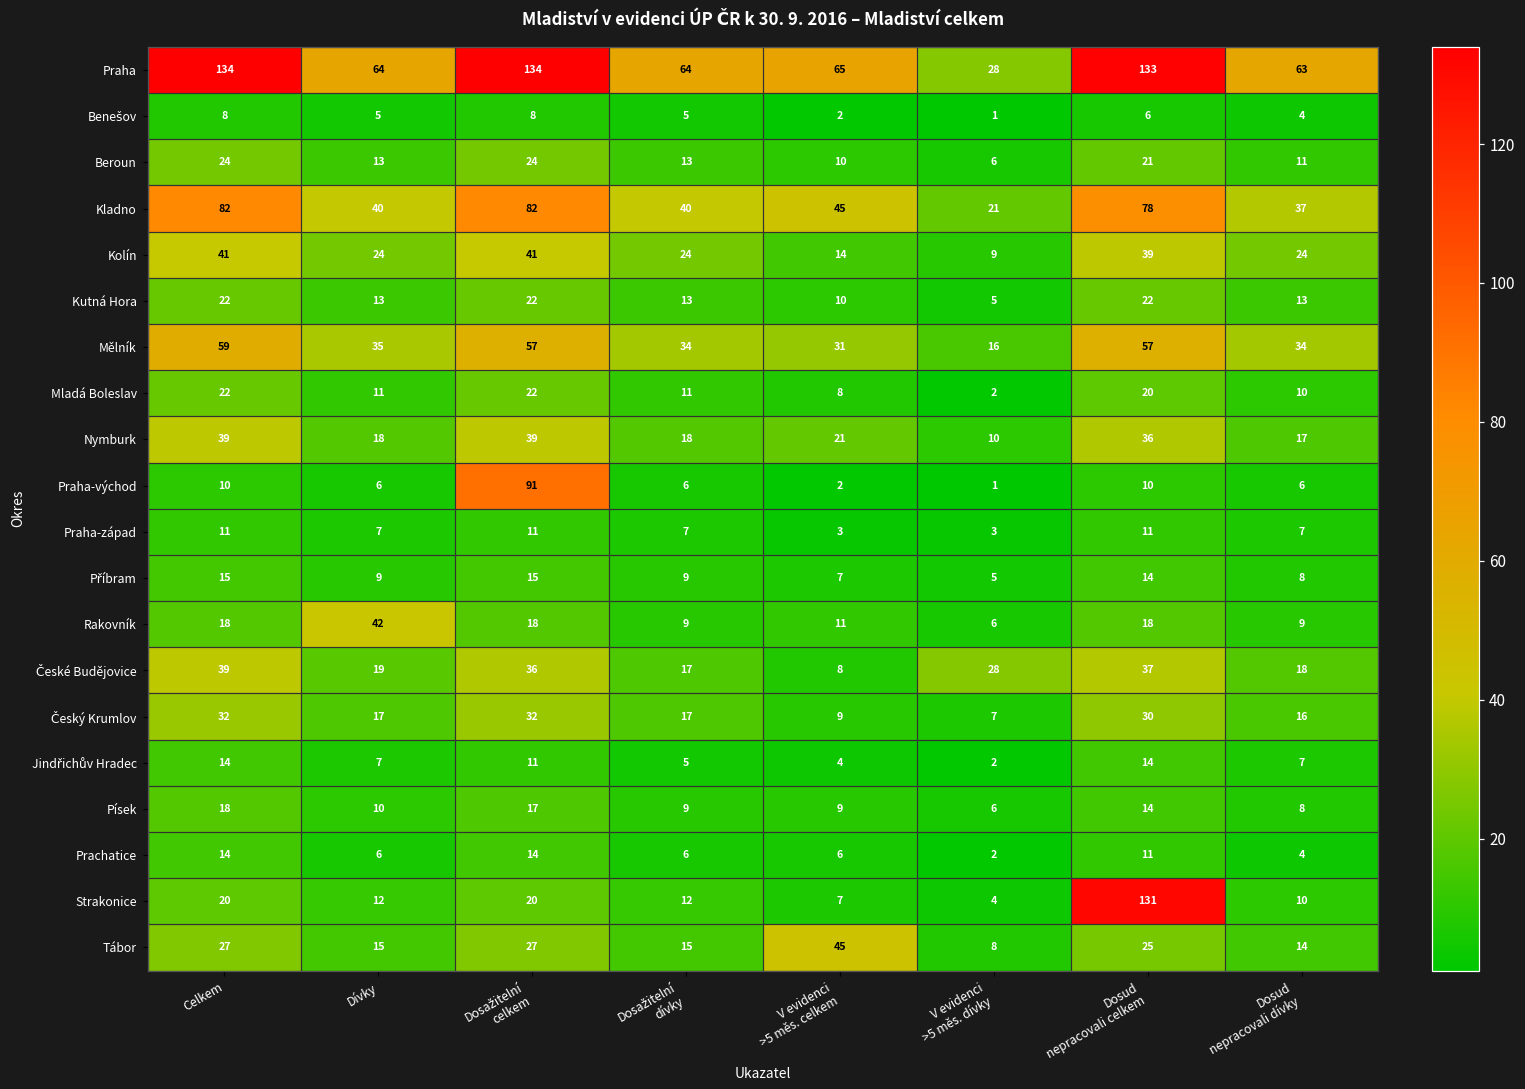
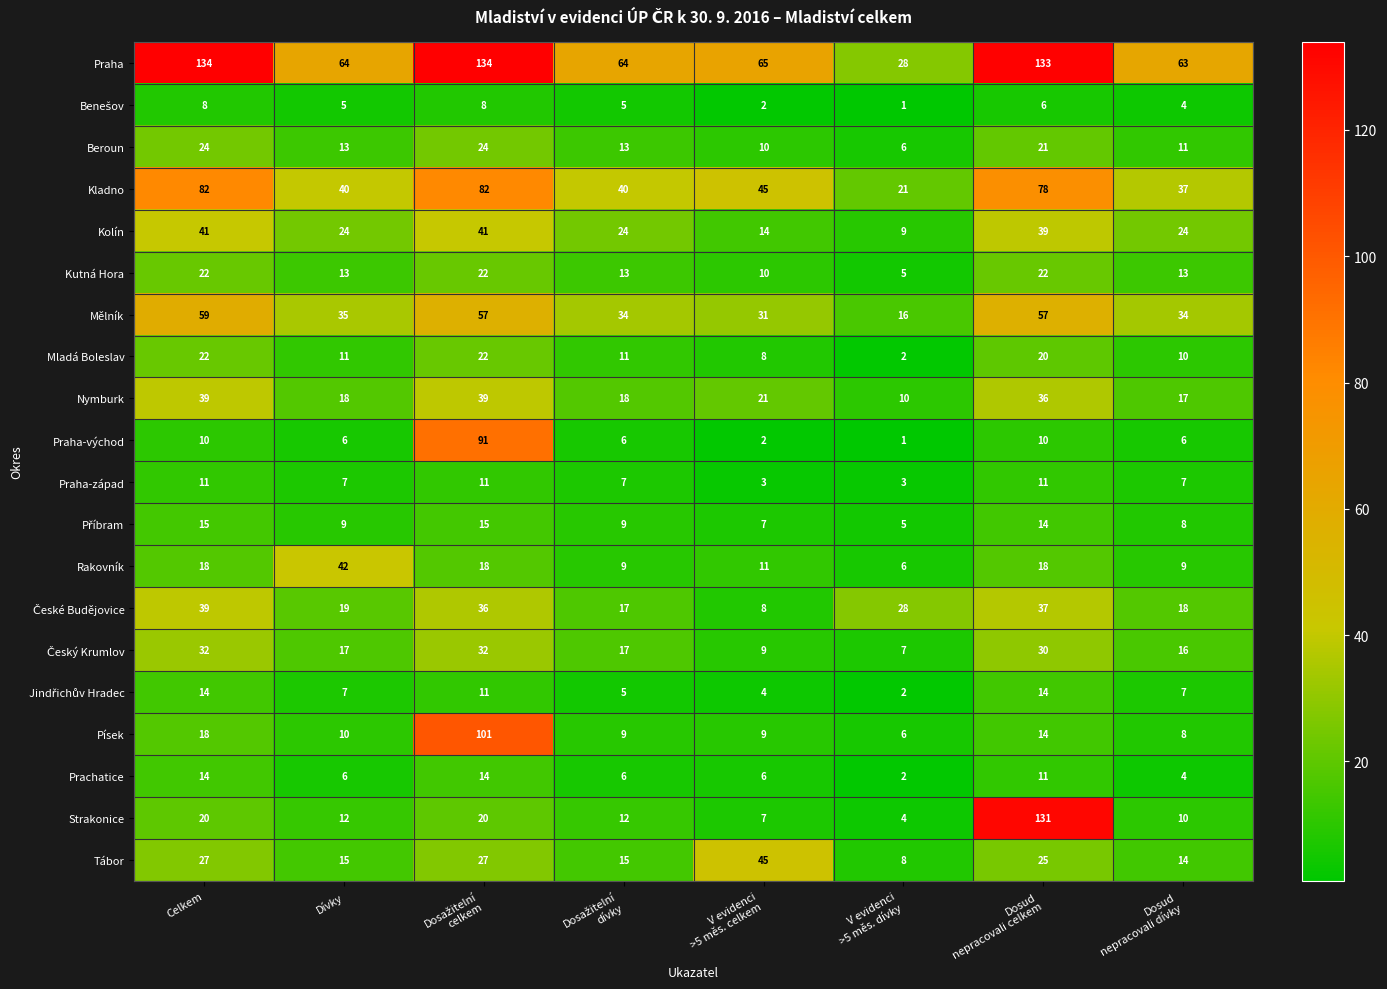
Písek, Dosažitelní celkem: 17 -> 101
